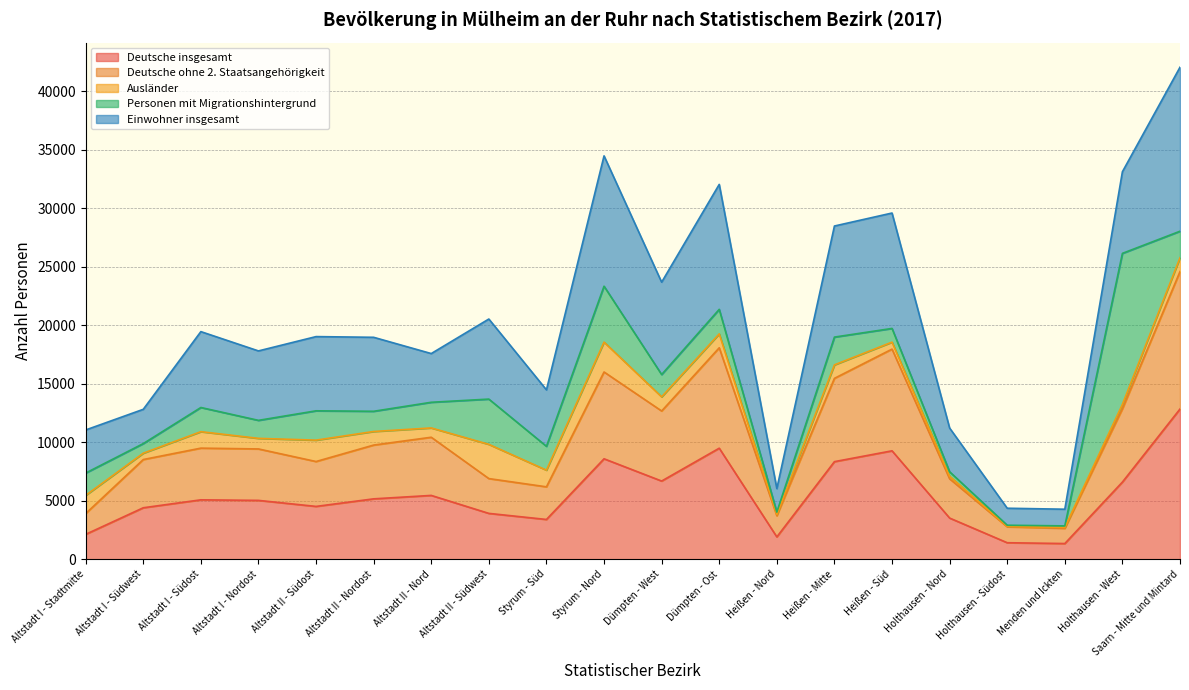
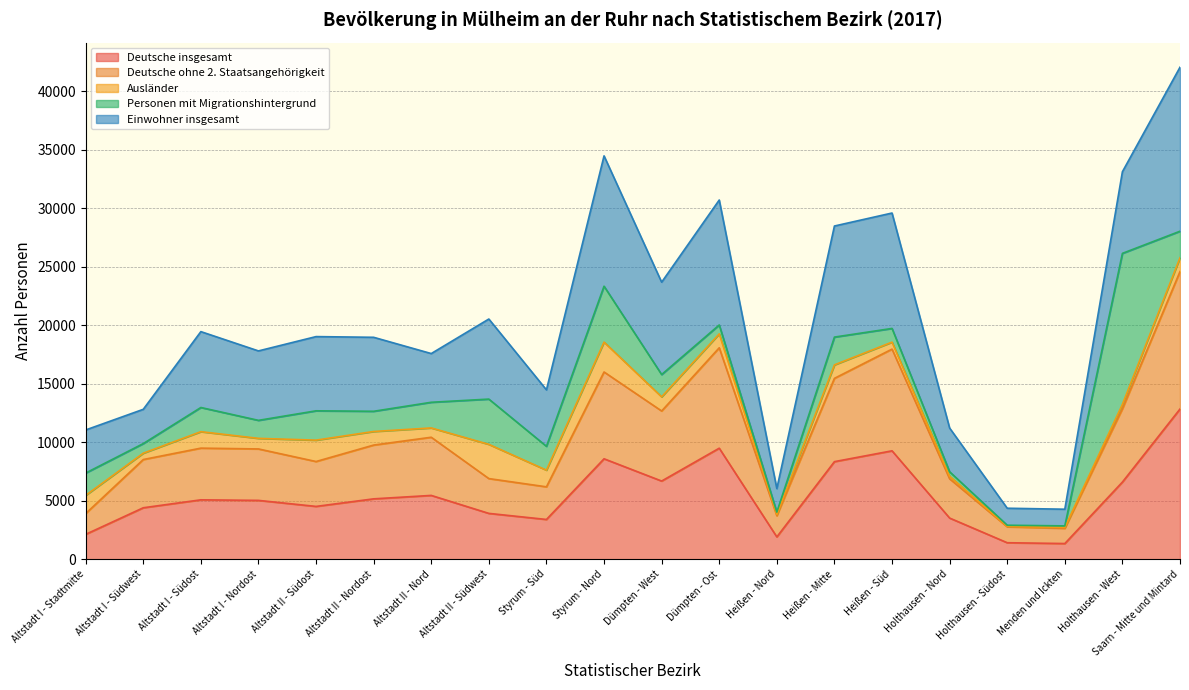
Personen mit Migrationshintergrund, Dümpten - Ost: 2100 -> 800
